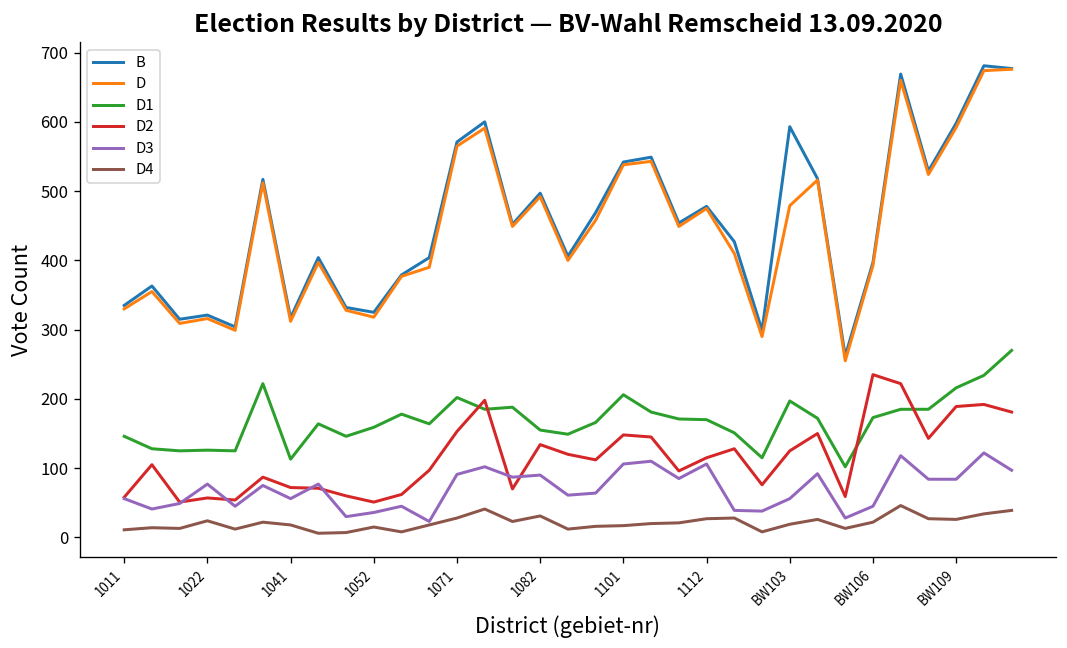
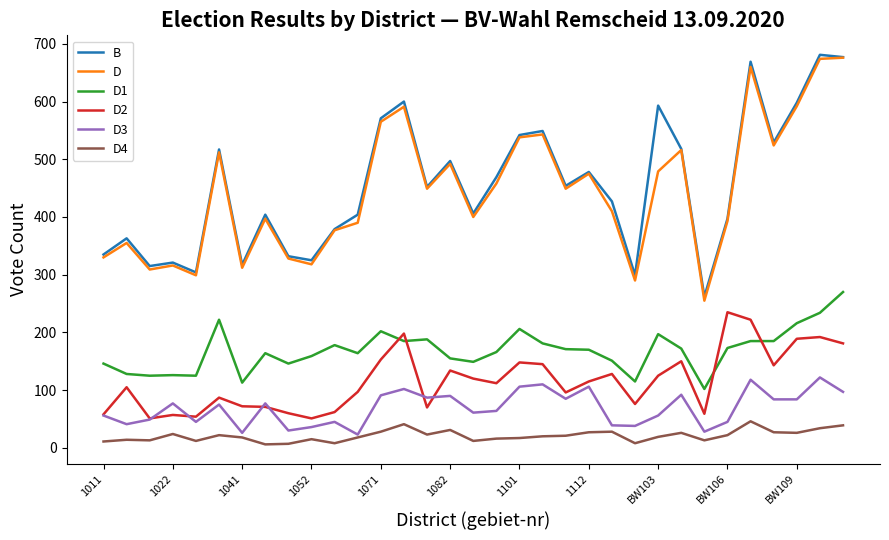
D3, 1041: 60 -> 30
